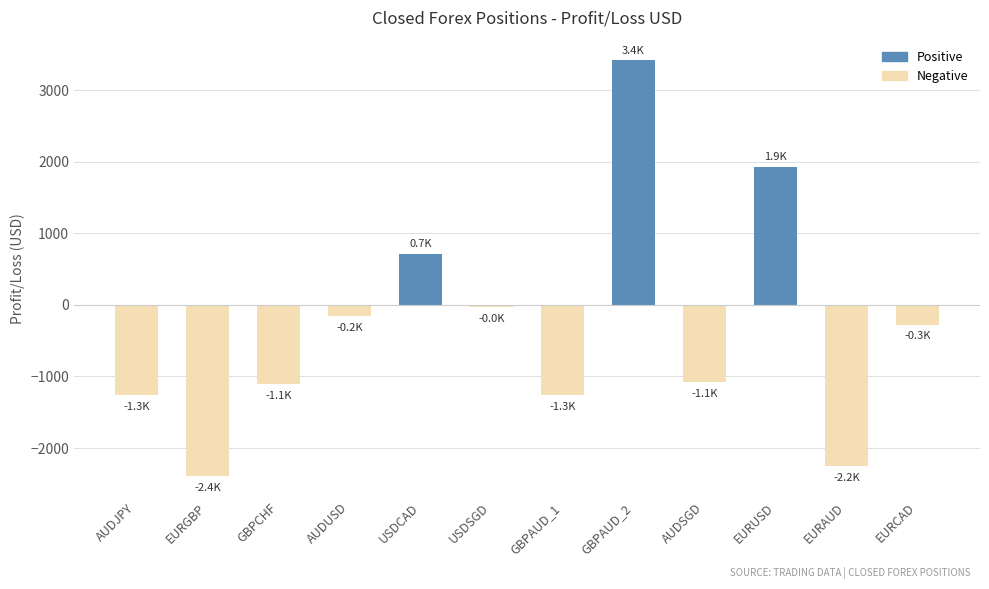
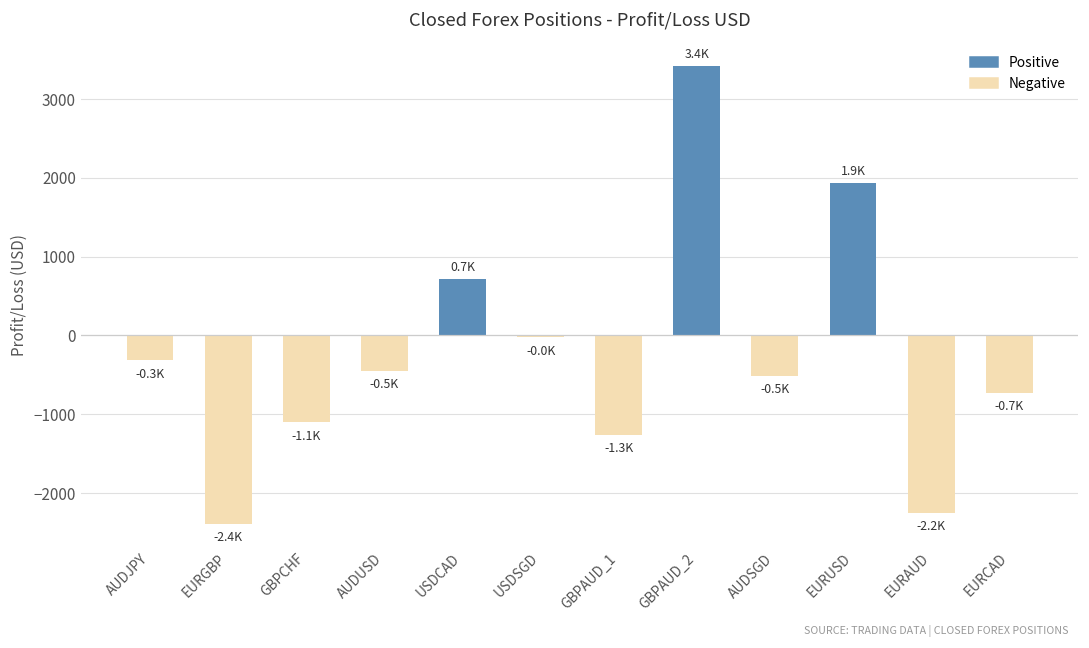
AUDJPY: -1.3K -> -0.3K
AUDUSD: -0.2K -> -0.5K
AUDSGD: -1.1K -> -0.5K
EURCAD: -0.3K -> -0.7K
